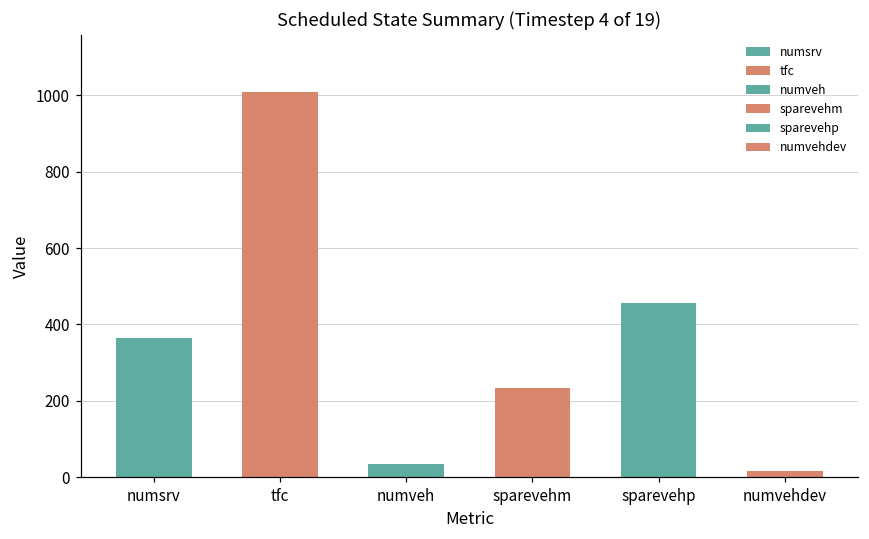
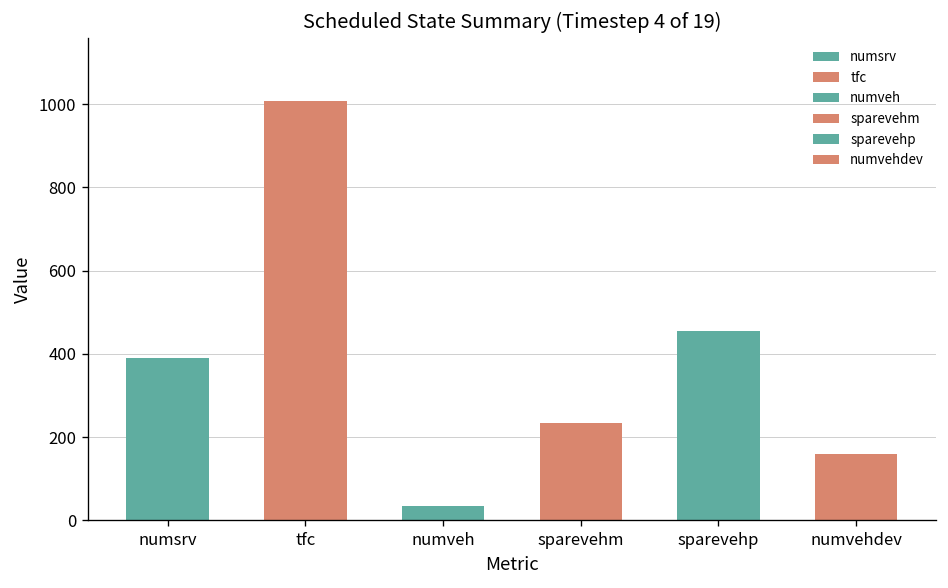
numsrv: 370 -> 390
numvehdev: 20 -> 160
